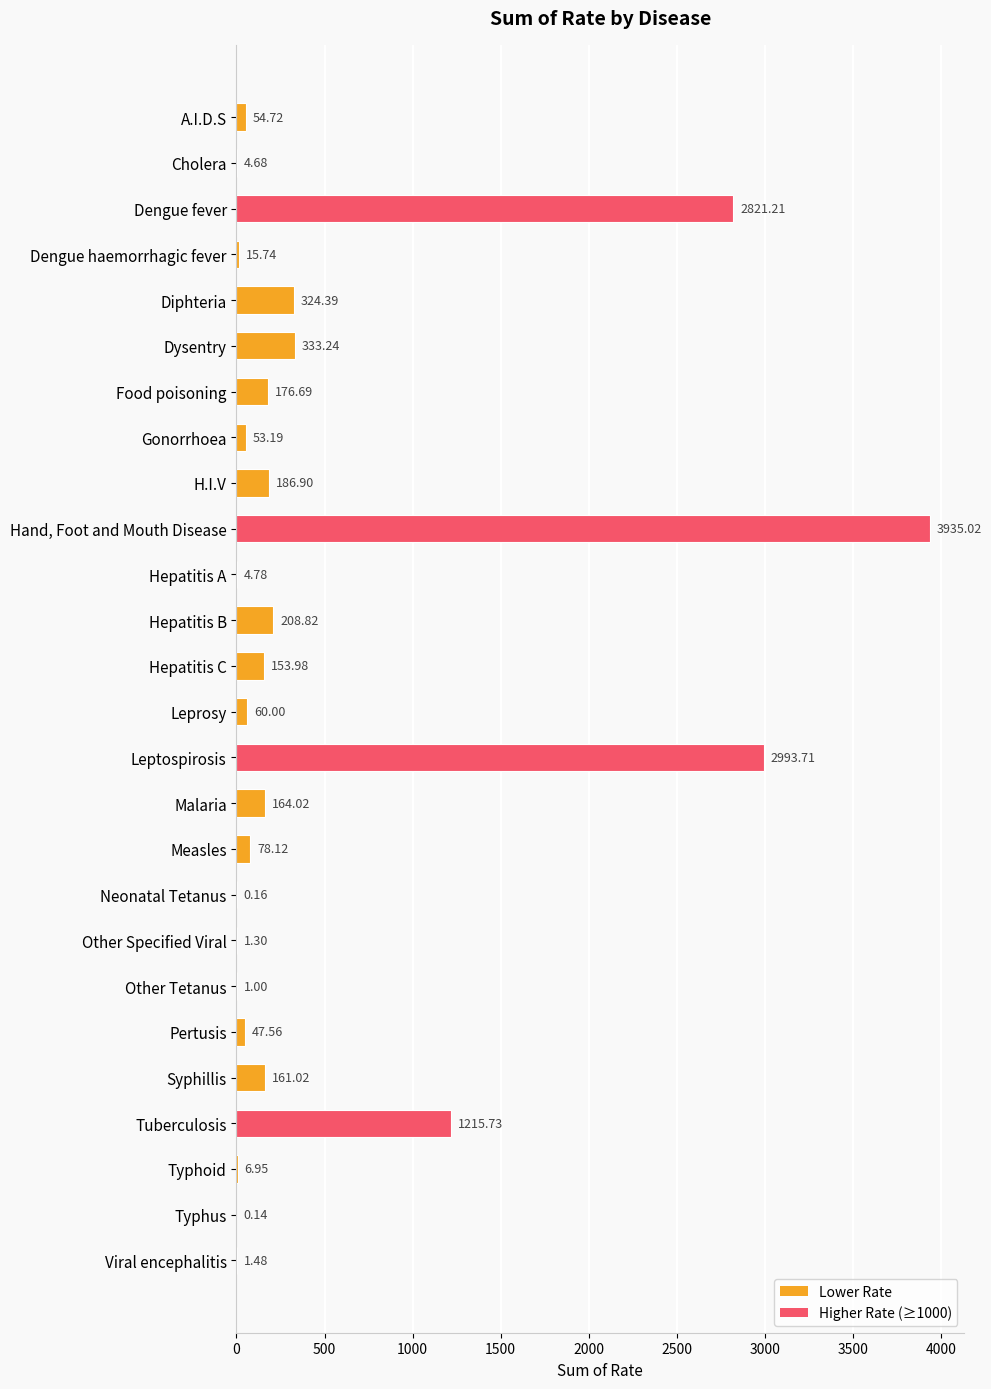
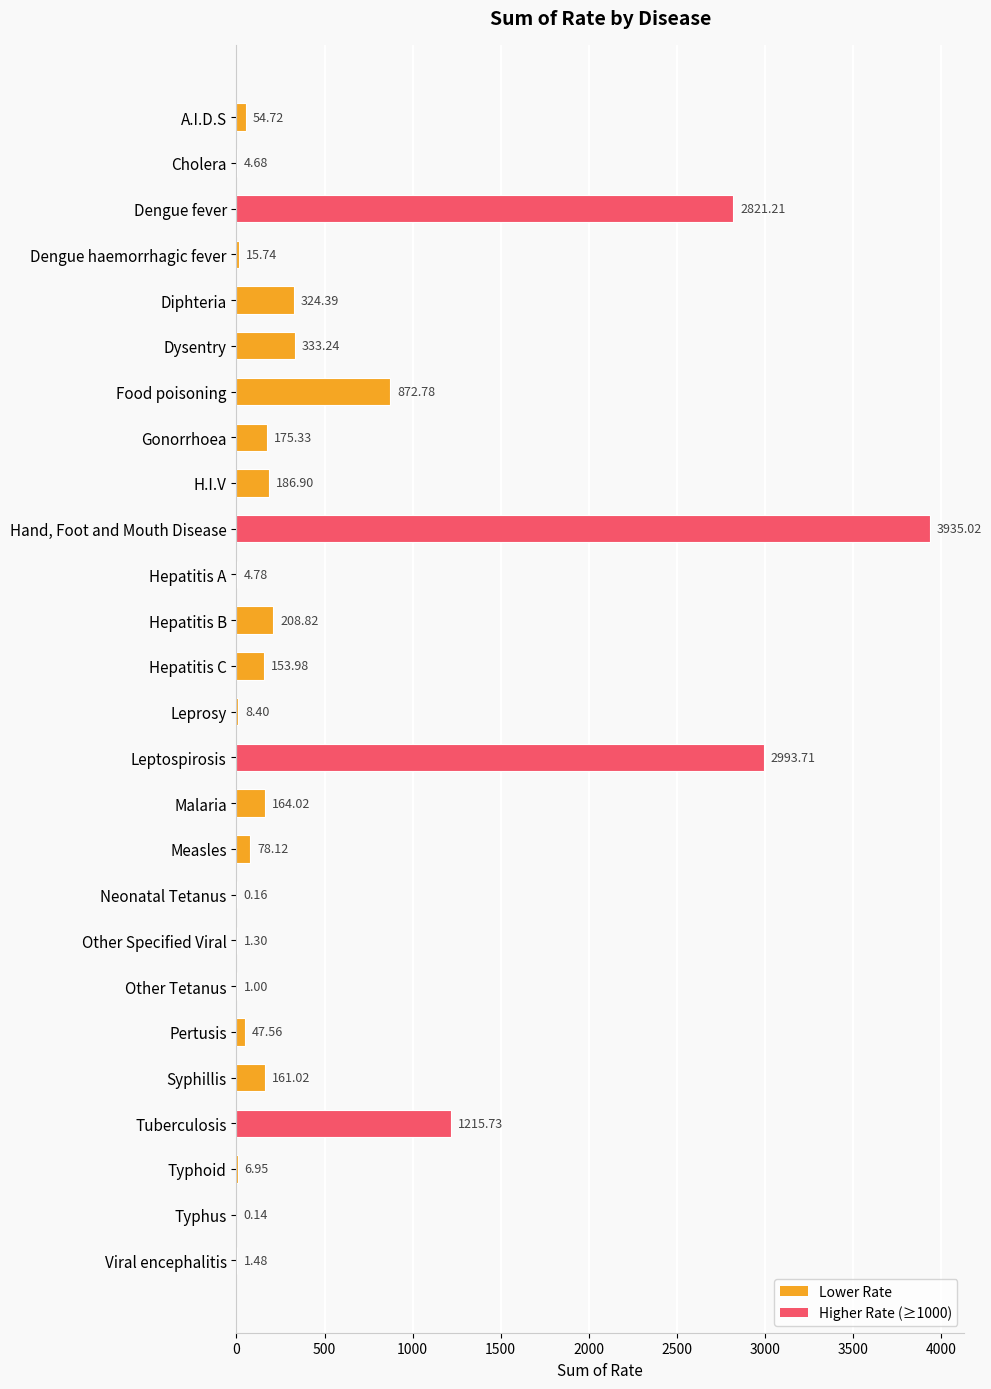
Food poisoning: 176.69 -> 872.78
Gonorrhoea: 53.19 -> 175.33
Leprosy: 60.00 -> 8.40
